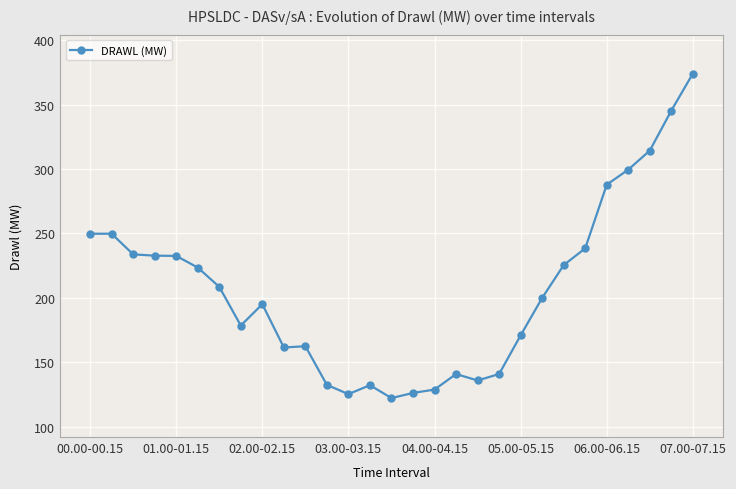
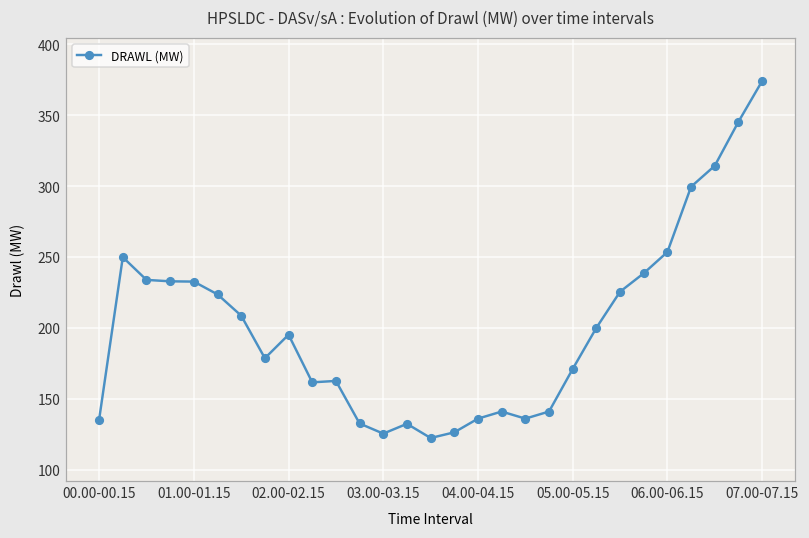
00.00-00.15: 250 -> 135
04.00-04.15: 129 -> 136
06.00-06.15: 288 -> 253
